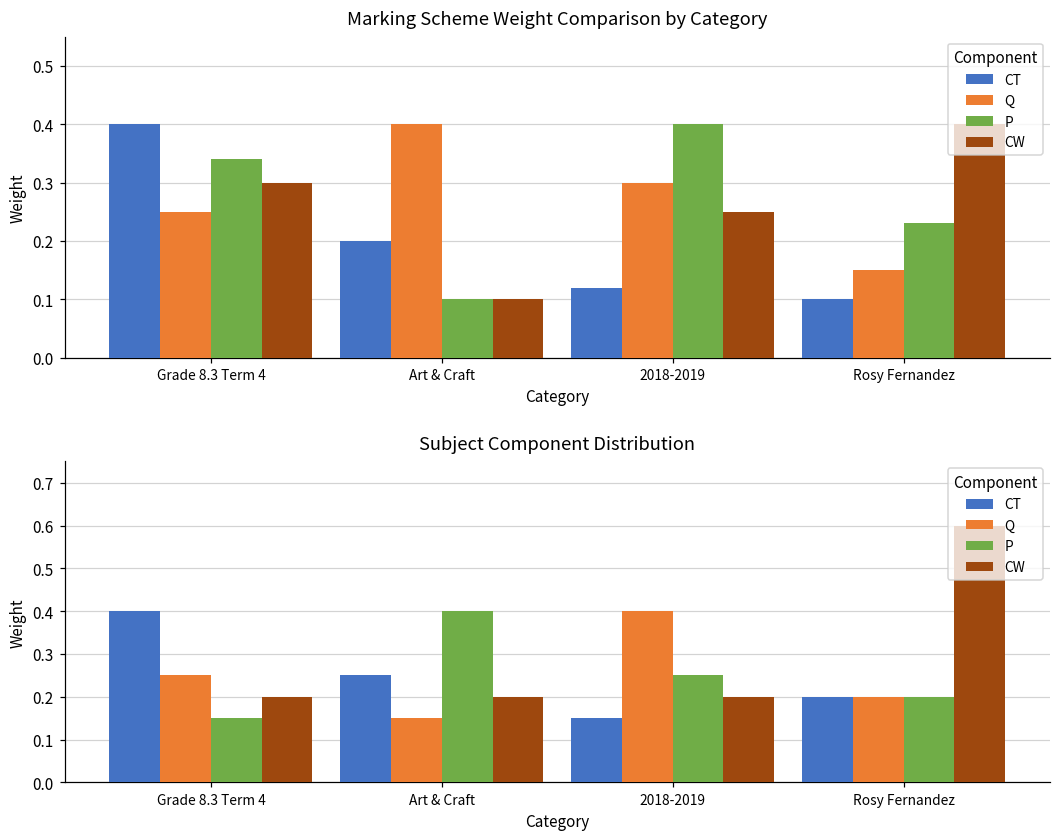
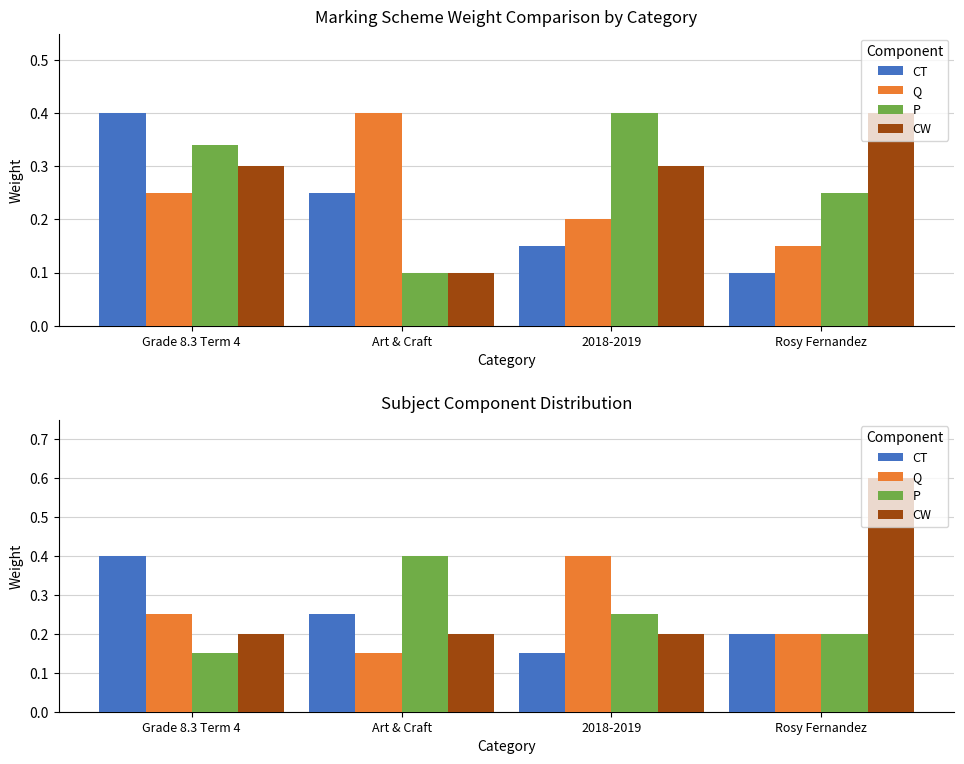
Marking Scheme Weight Comparison by Category, CT, Art & Craft: 0.20 -> 0.25
Marking Scheme Weight Comparison by Category, CT, 2018-2019: 0.12 -> 0.15
Marking Scheme Weight Comparison by Category, Q, 2018-2019: 0.3 -> 0.2
Marking Scheme Weight Comparison by Category, CW, 2018-2019: 0.25 -> 0.30
Marking Scheme Weight Comparison by Category, P, Rosy Fernandez: 0.23 -> 0.25
